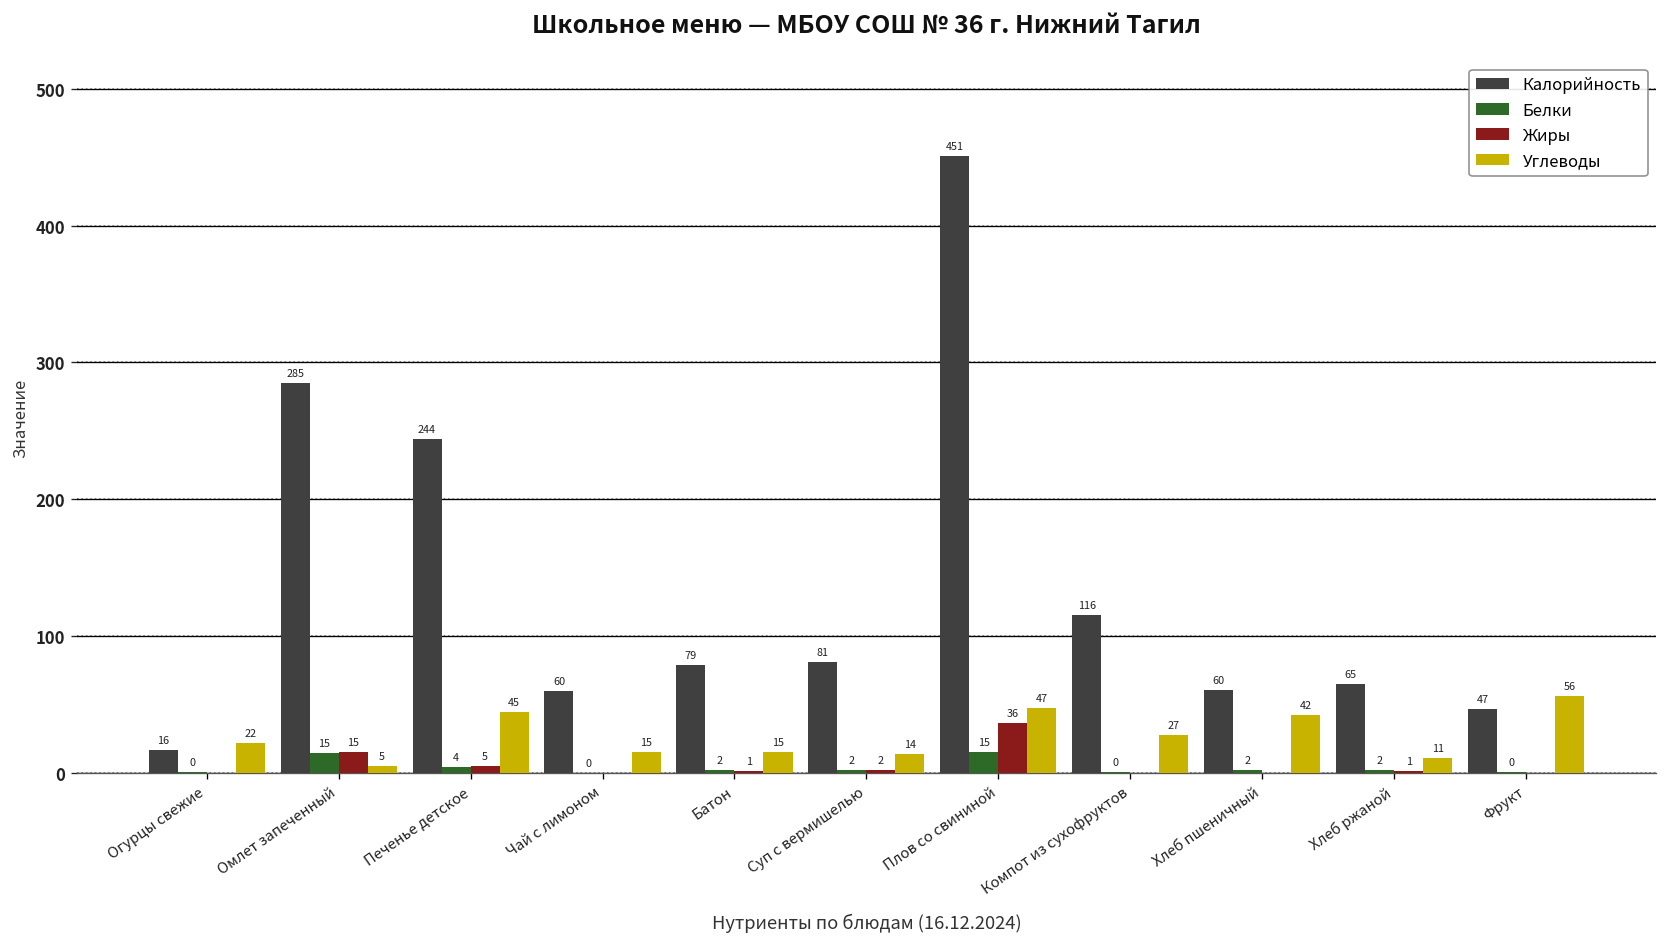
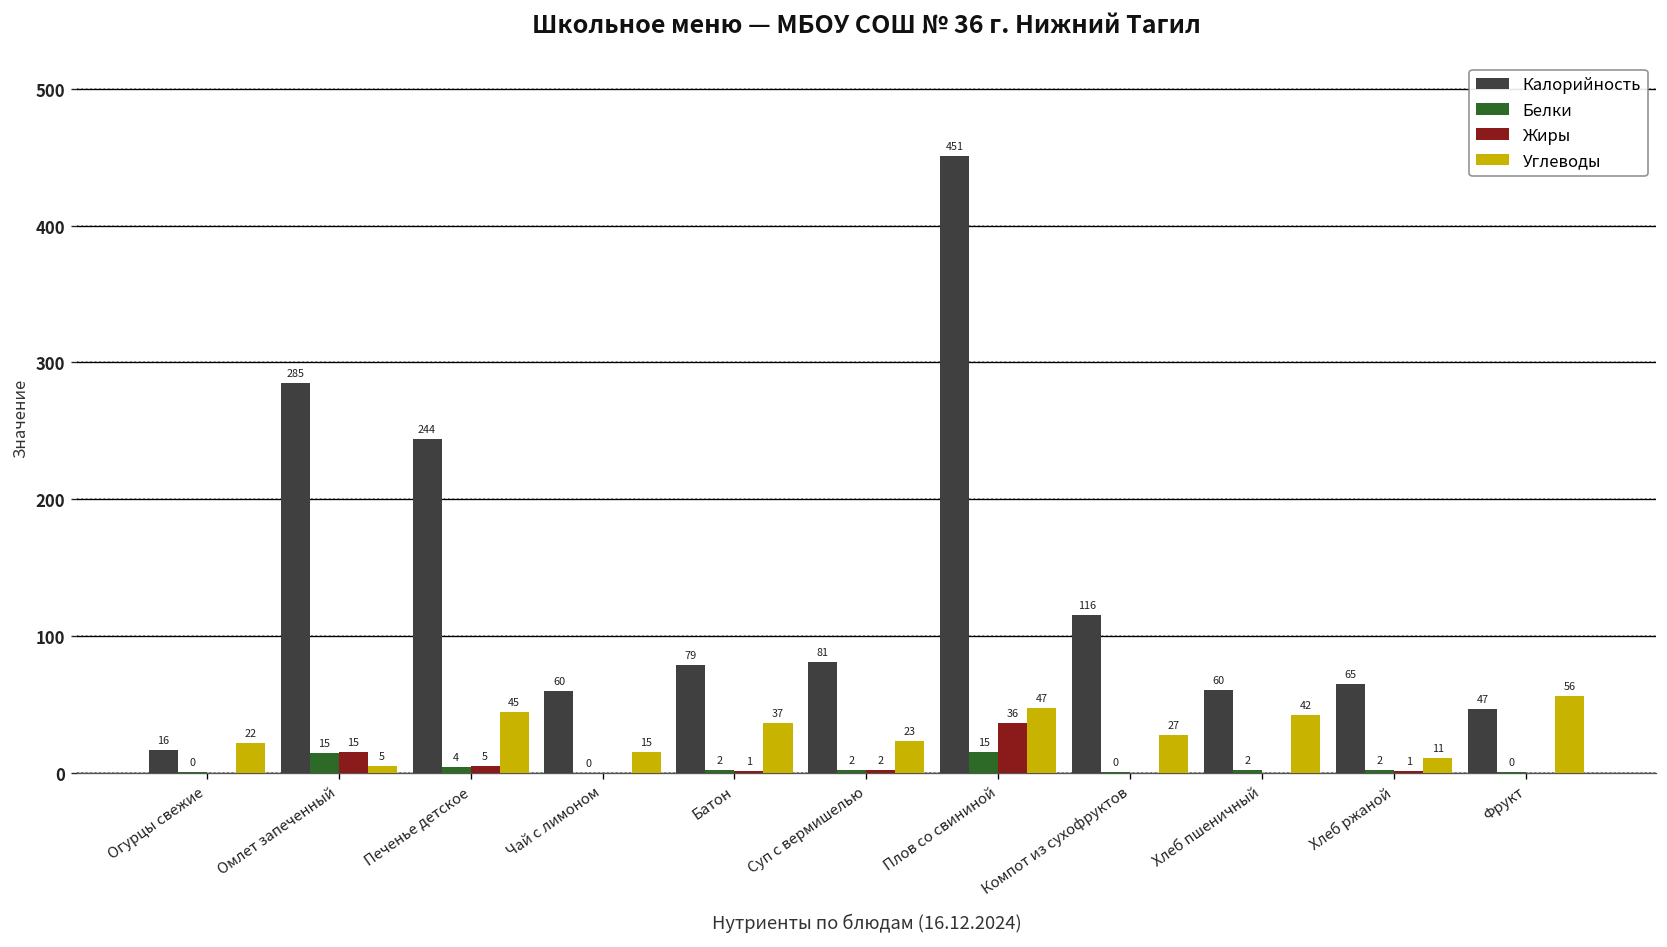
Углеводы, Батон: 15 -> 37
Углеводы, Суп с вермишелью: 14 -> 23
